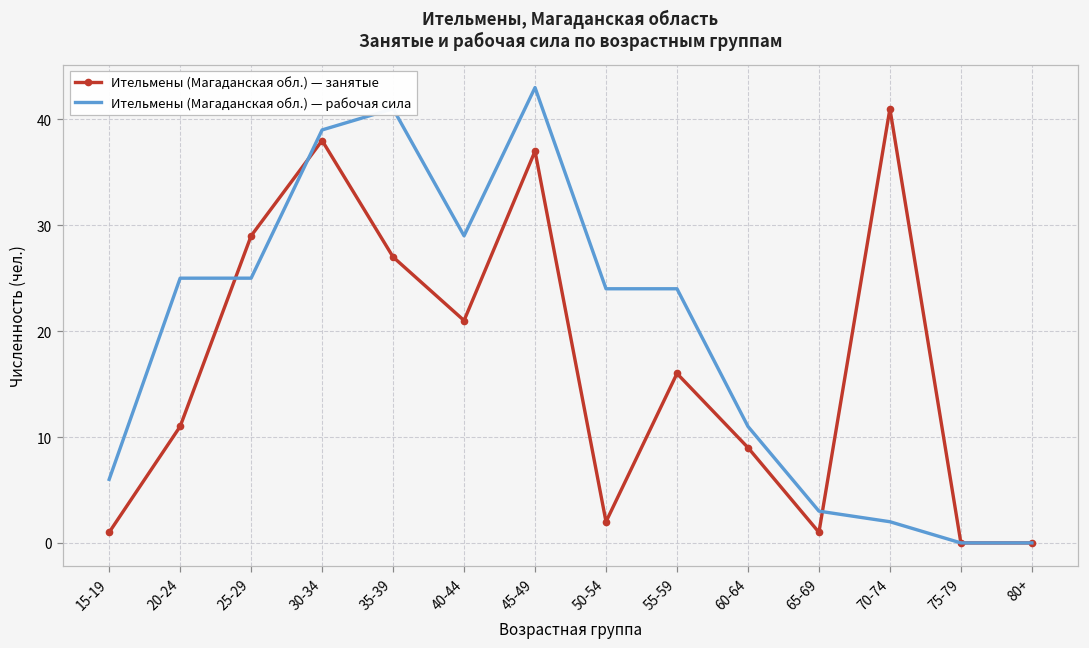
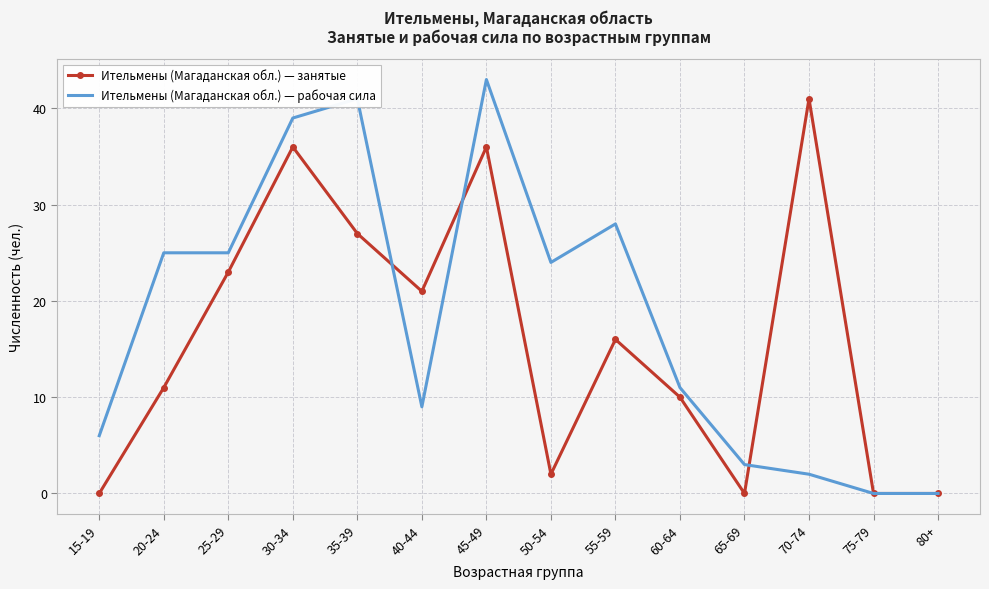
Ительмены (Магаданская обл.) — занятые, 15-19: 1 -> 0
Ительмены (Магаданская обл.) — занятые, 25-29: 29 -> 23
Ительмены (Магаданская обл.) — занятые, 30-34: 38 -> 36
Ительмены (Магаданская обл.) — рабочая сила, 40-44: 29 -> 9
Ительмены (Магаданская обл.) — занятые, 45-49: 37 -> 36
Ительмены (Магаданская обл.) — рабочая сила, 55-59: 24 -> 28
Ительмены (Магаданская обл.) — занятые, 60-64: 9 -> 10
Ительмены (Магаданская обл.) — занятые, 65-69: 1 -> 0
